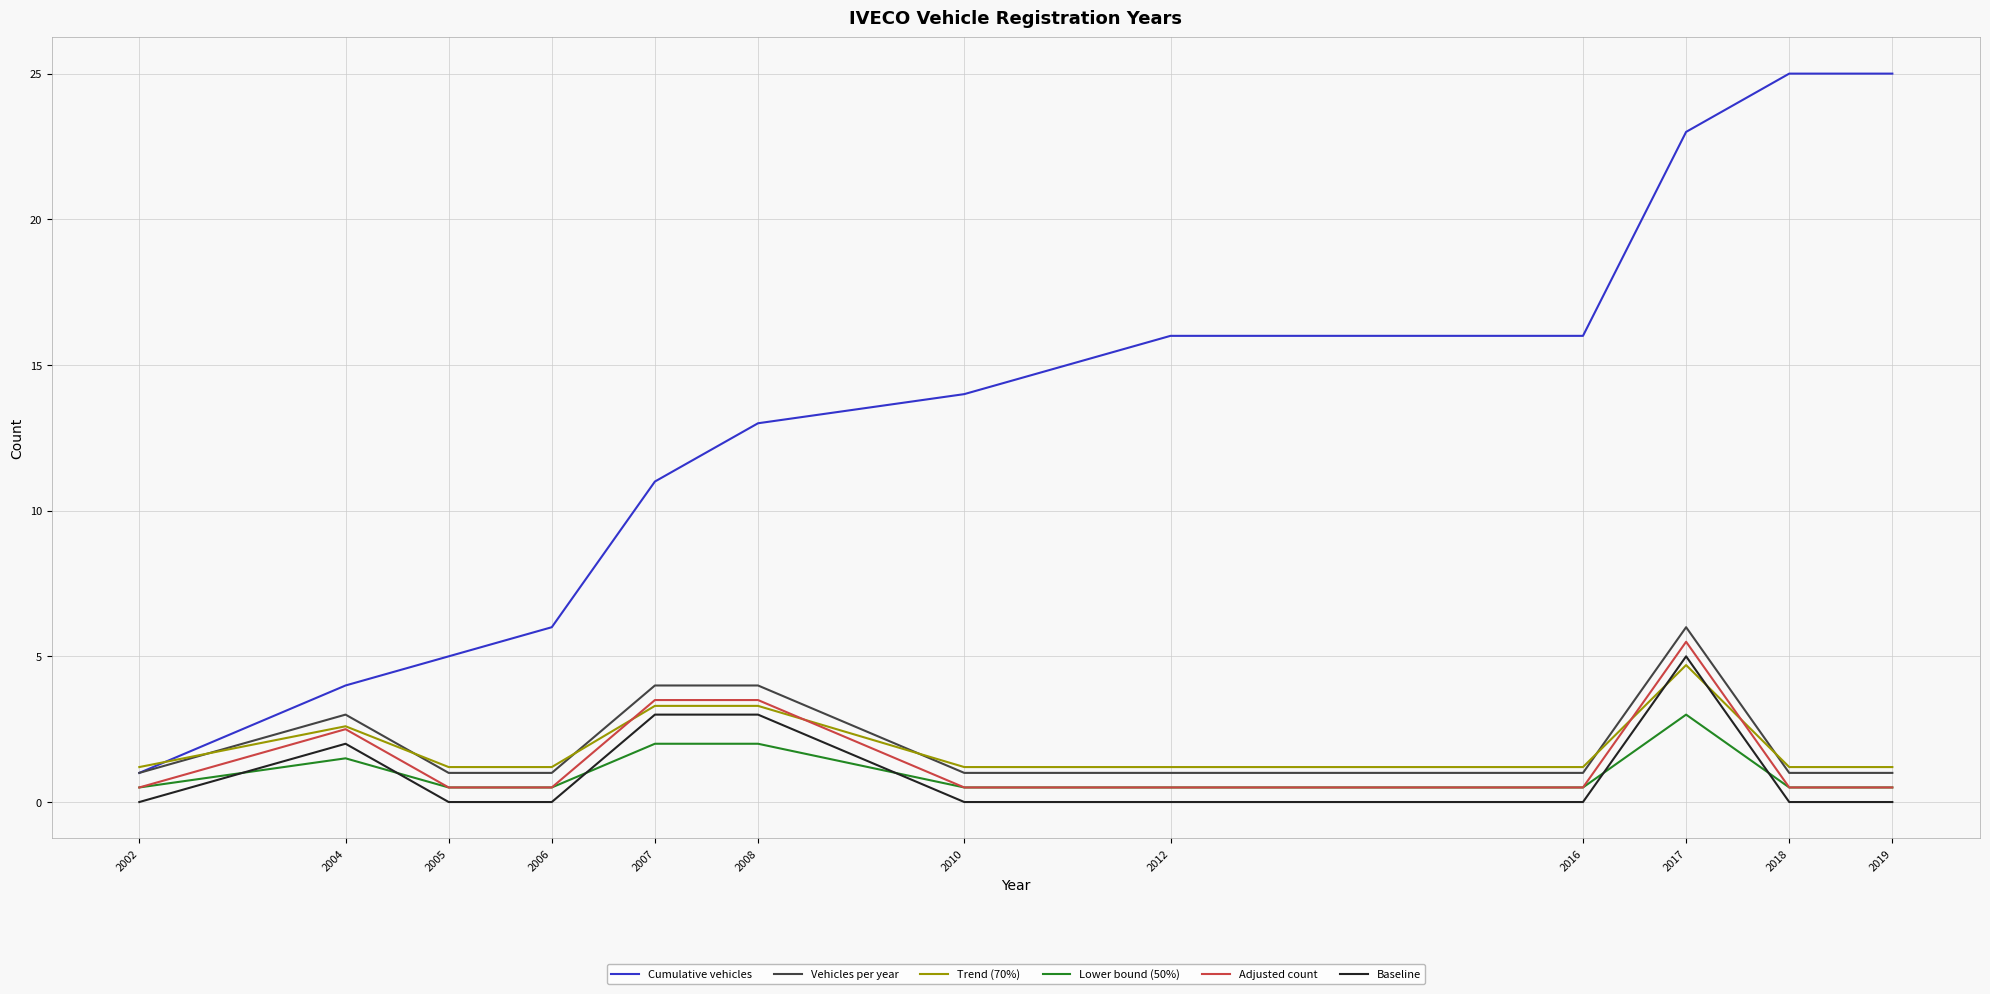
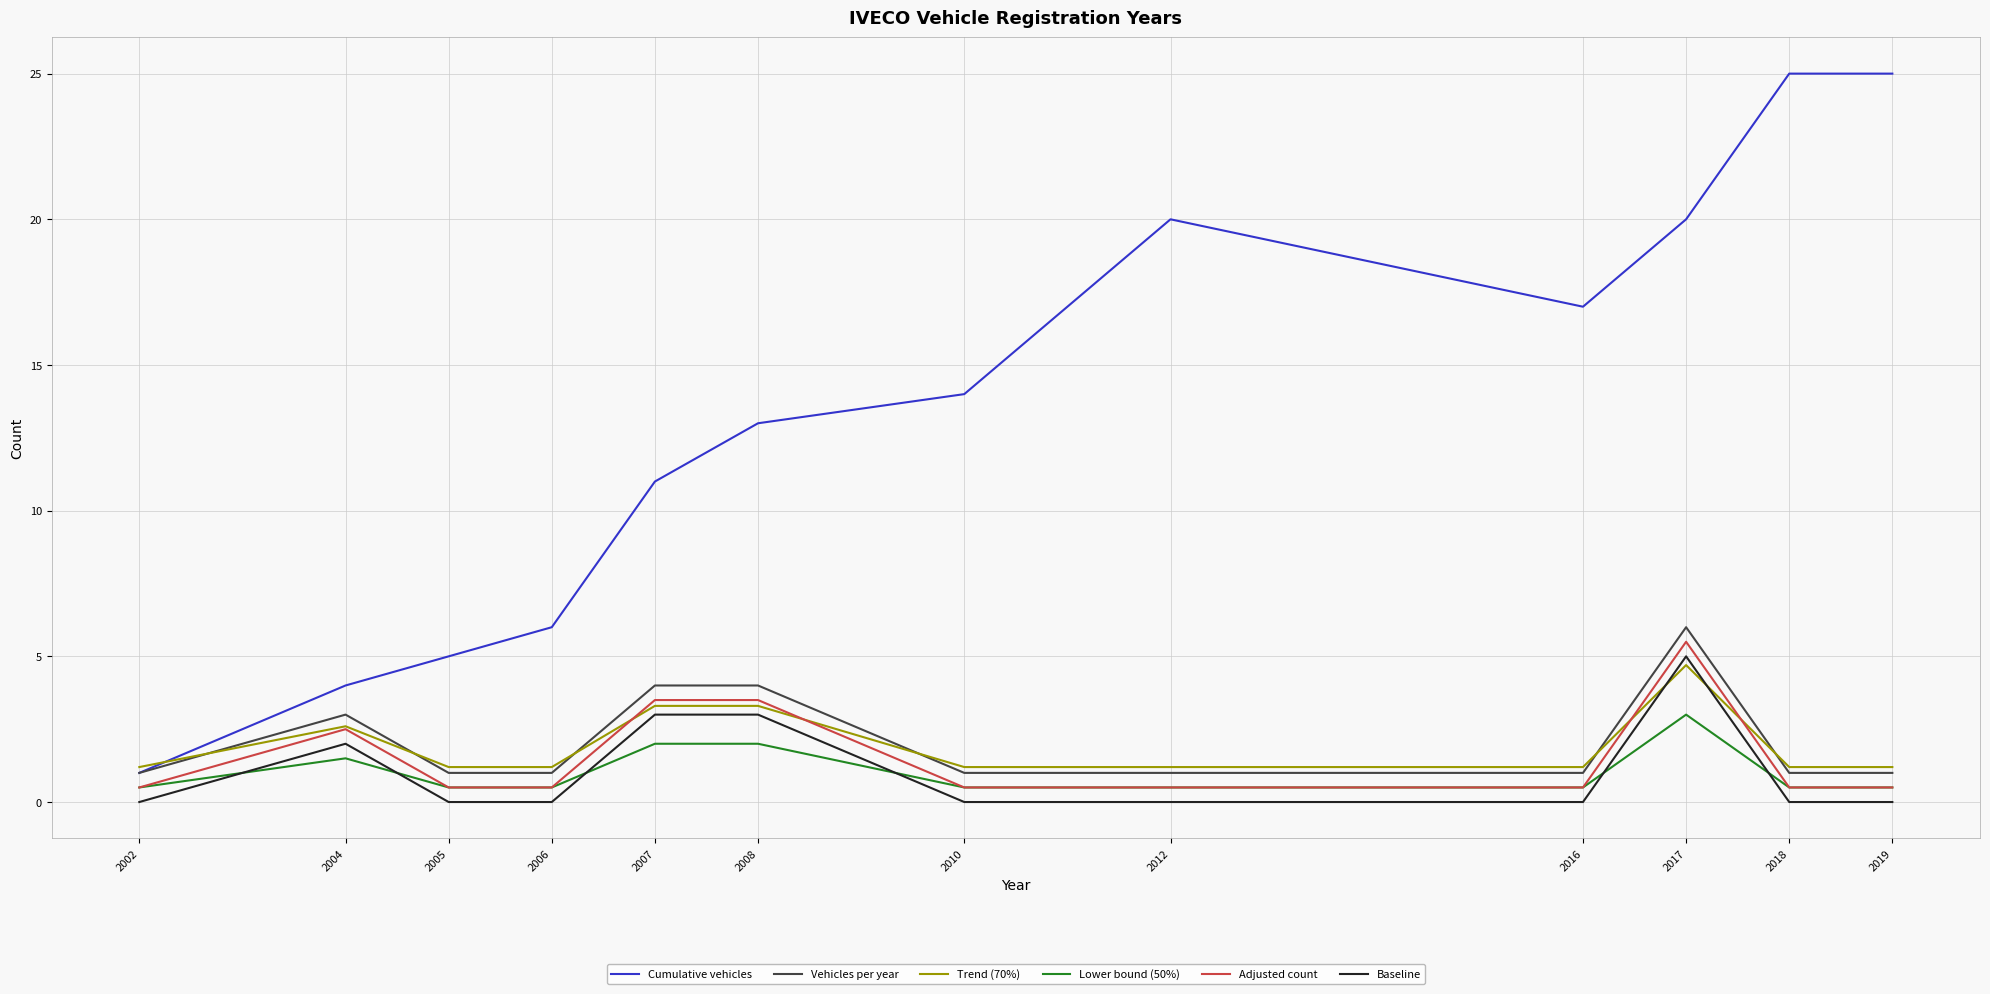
Cumulative vehicles, 2012: 16 -> 20
Cumulative vehicles, 2016: 16 -> 17
Cumulative vehicles, 2017: 23 -> 20
